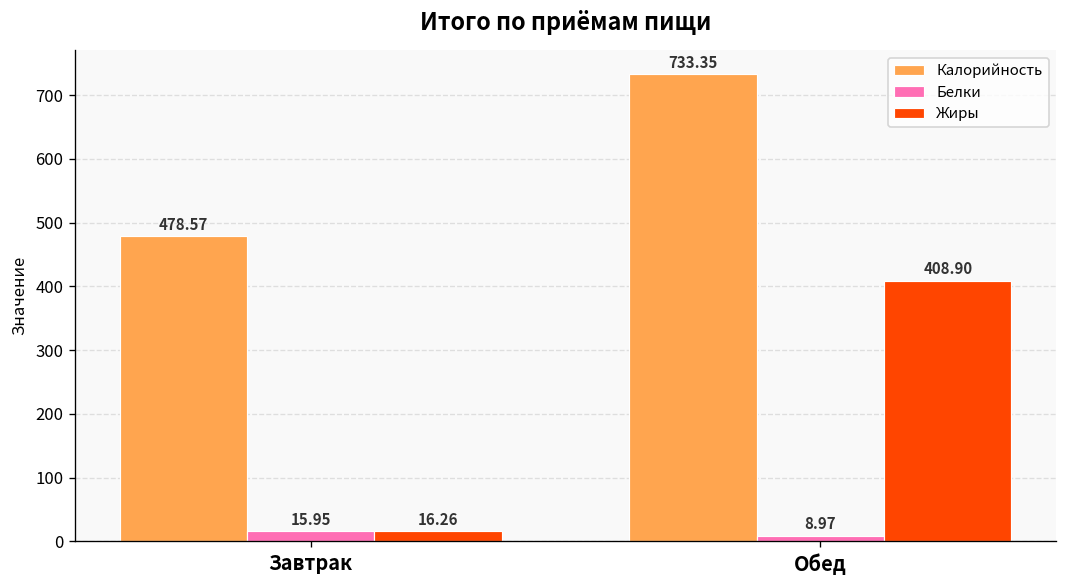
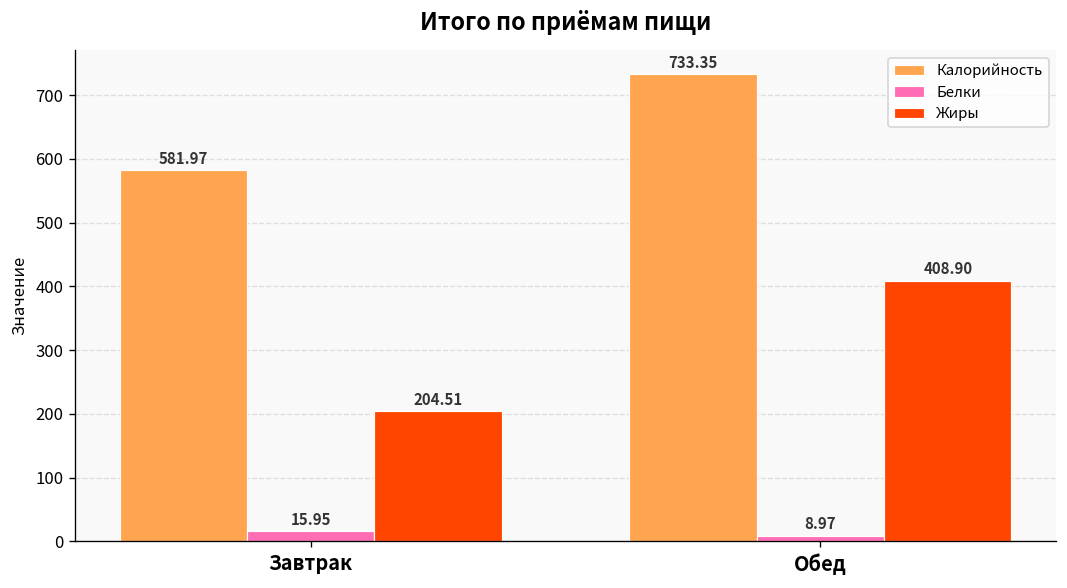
Калорийность, Завтрак: 478.57 -> 581.97
Жиры, Завтрак: 16.26 -> 204.51
